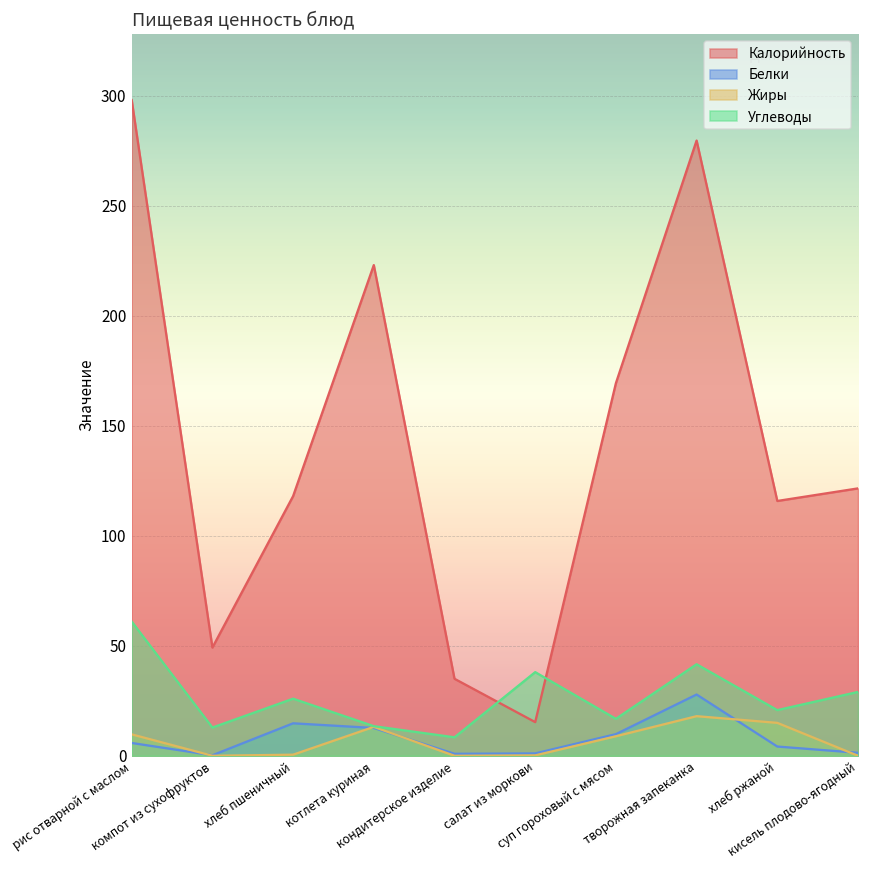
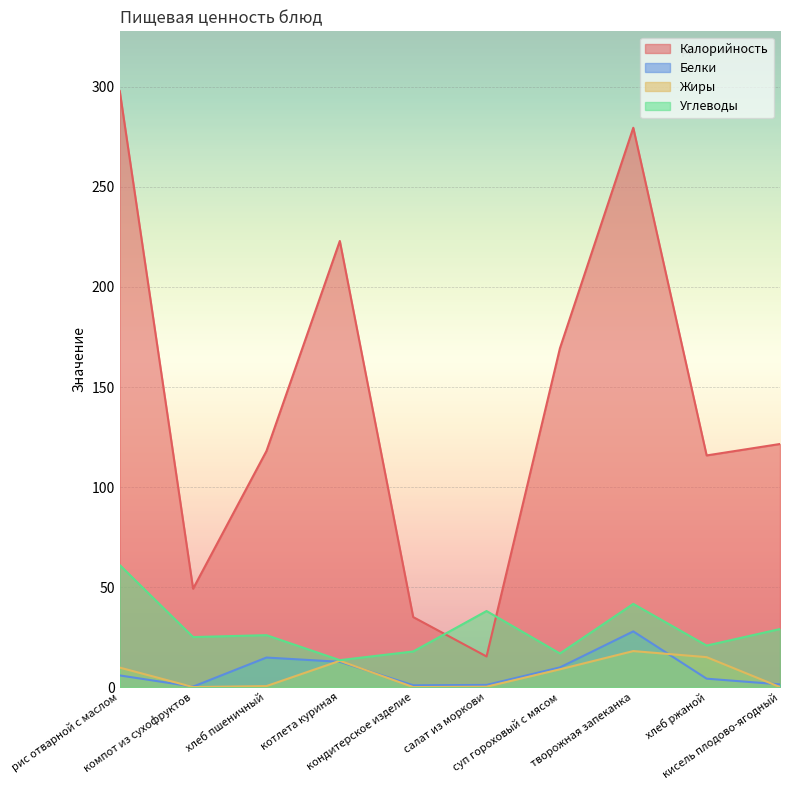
Углеводы, компот из сухофруктов: 13 -> 25
Углеводы, кондитерское изделие: 8 -> 18
